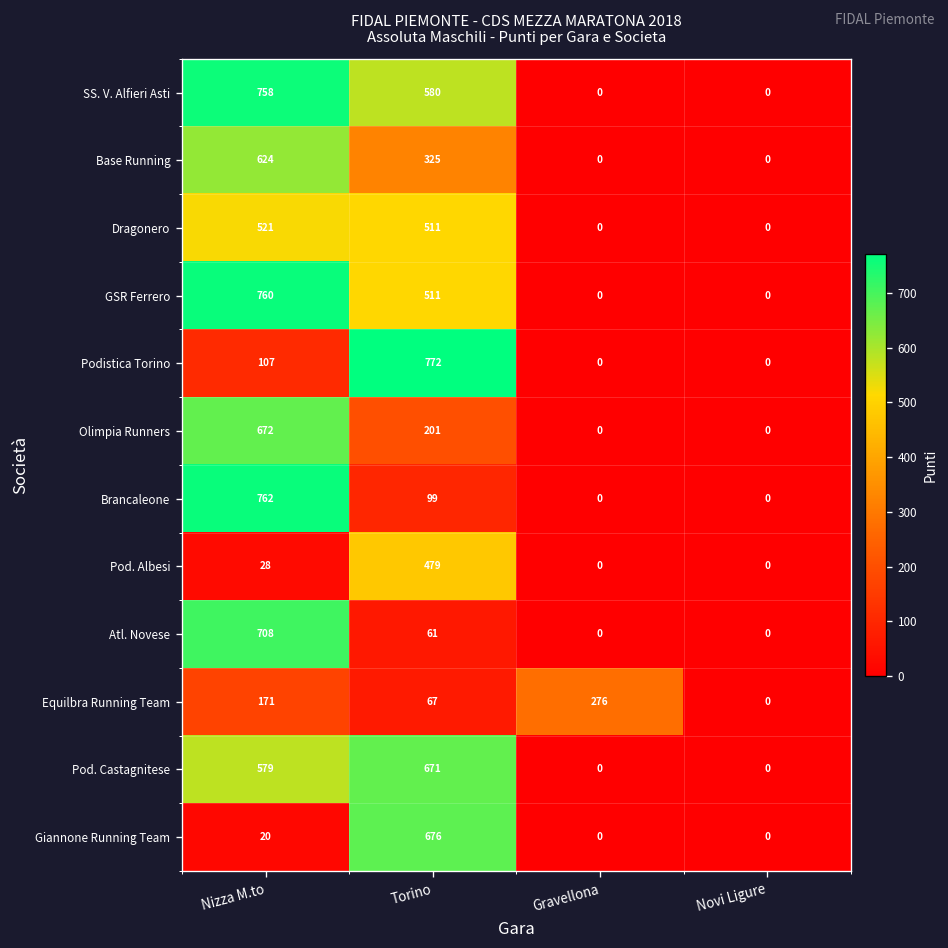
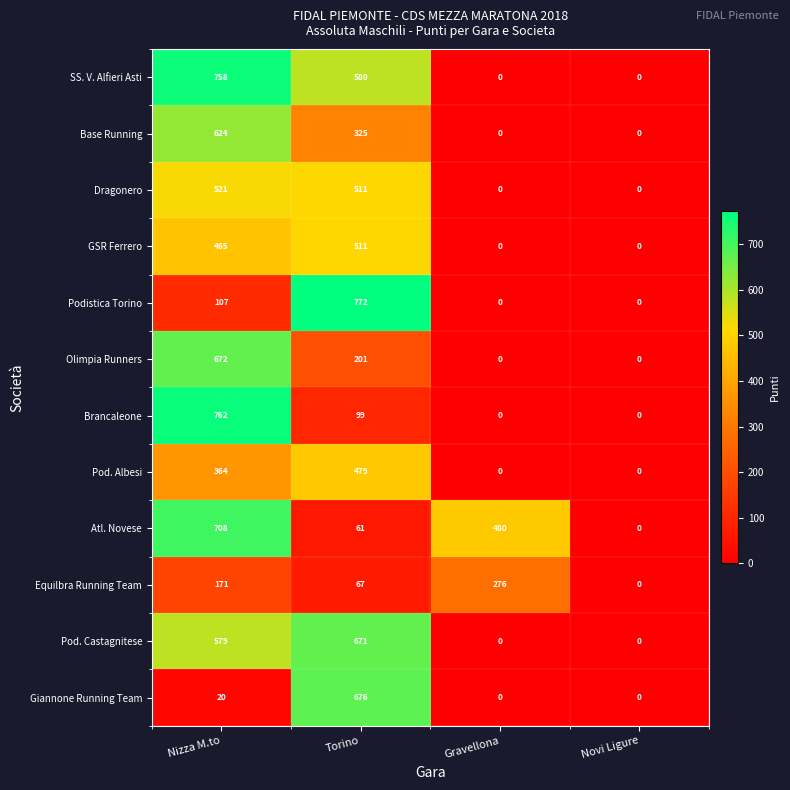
GSR Ferrero, Nizza M.to: 760 -> 465
Pod. Albesi, Nizza M.to: 28 -> 364
Atl. Novese, Gravellona: 0 -> 480
